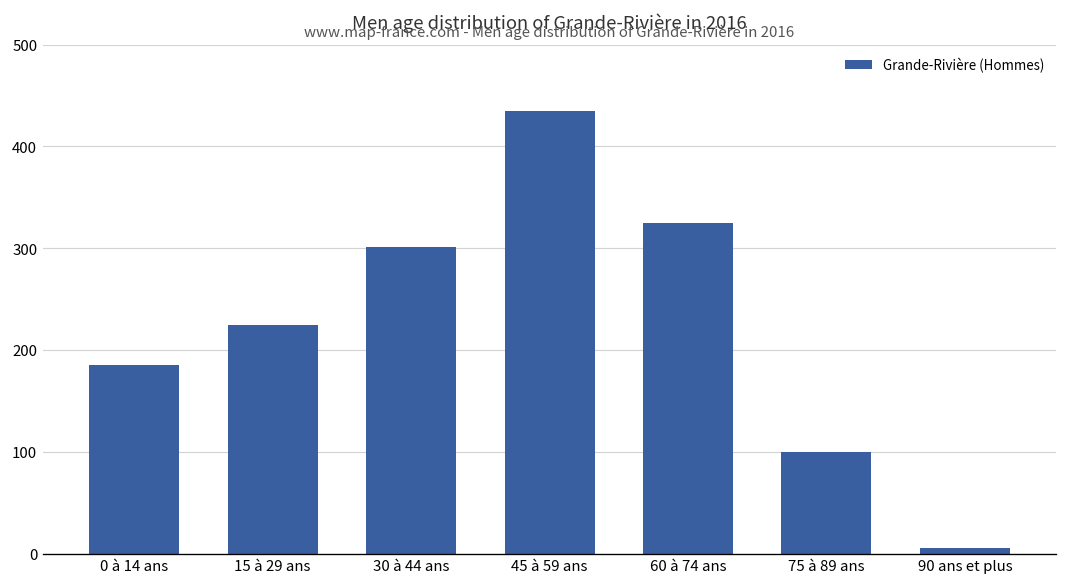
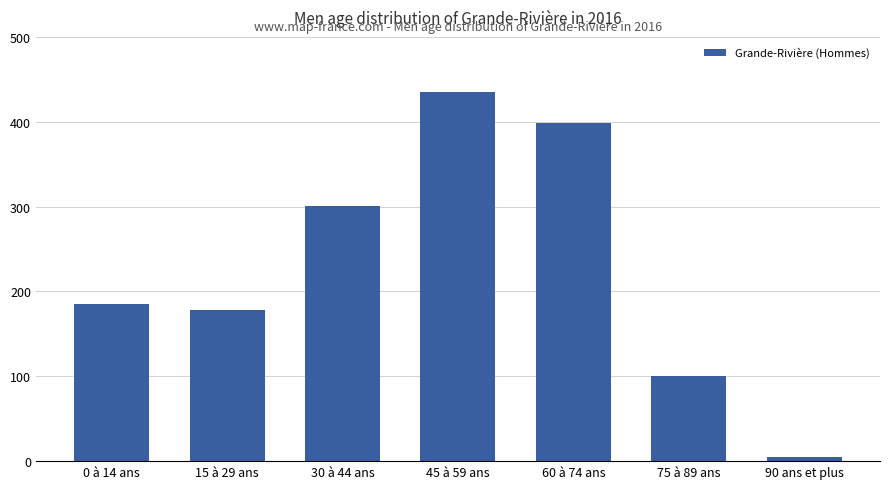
15 à 29 ans: 230 -> 180
60 à 74 ans: 330 -> 400
